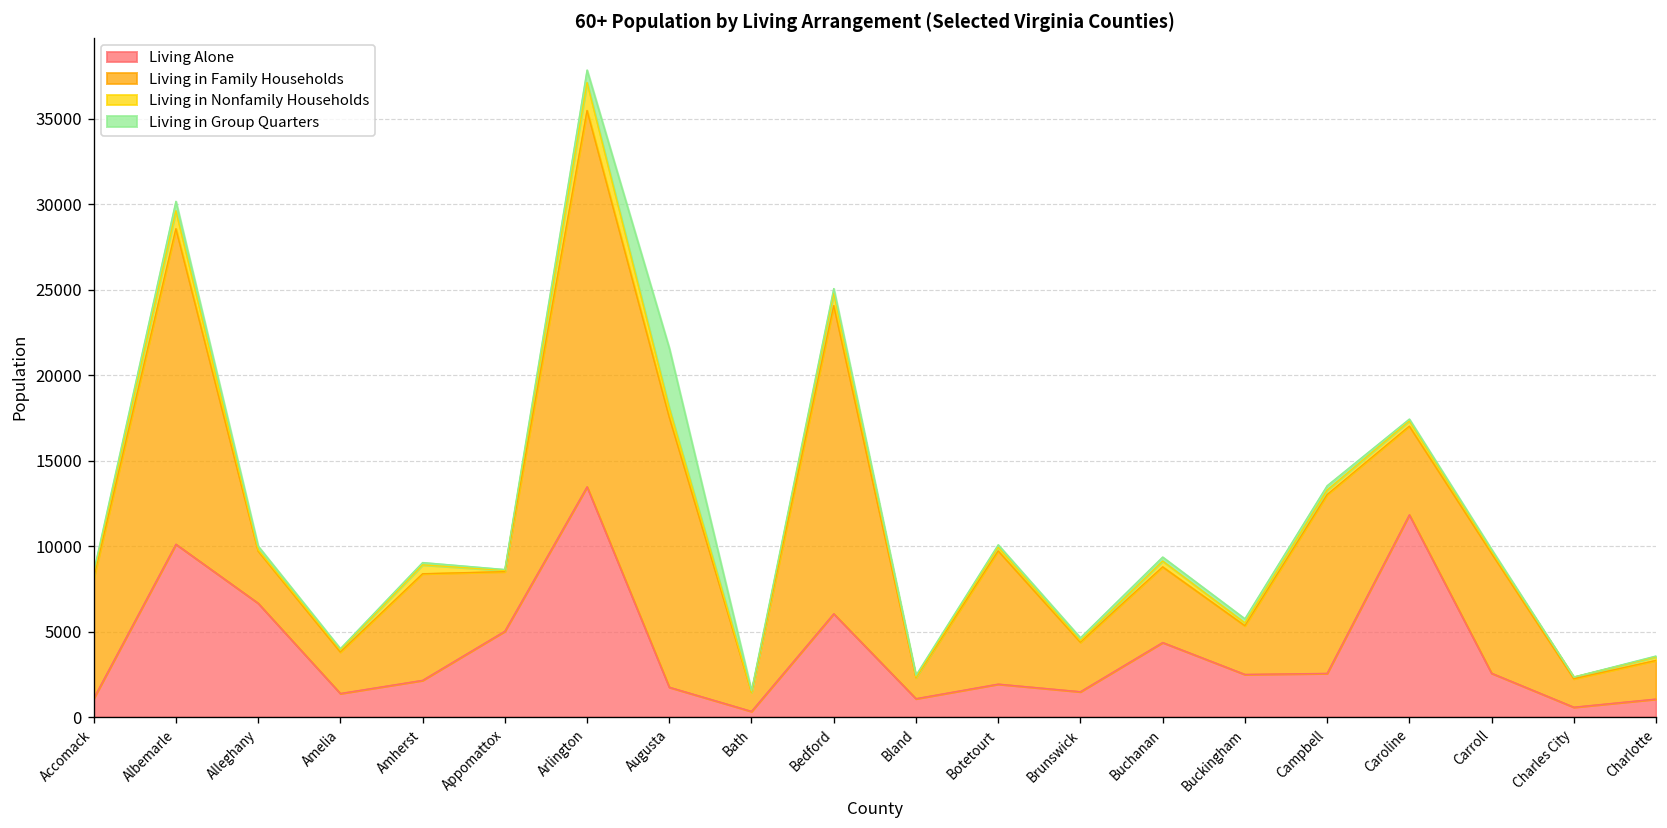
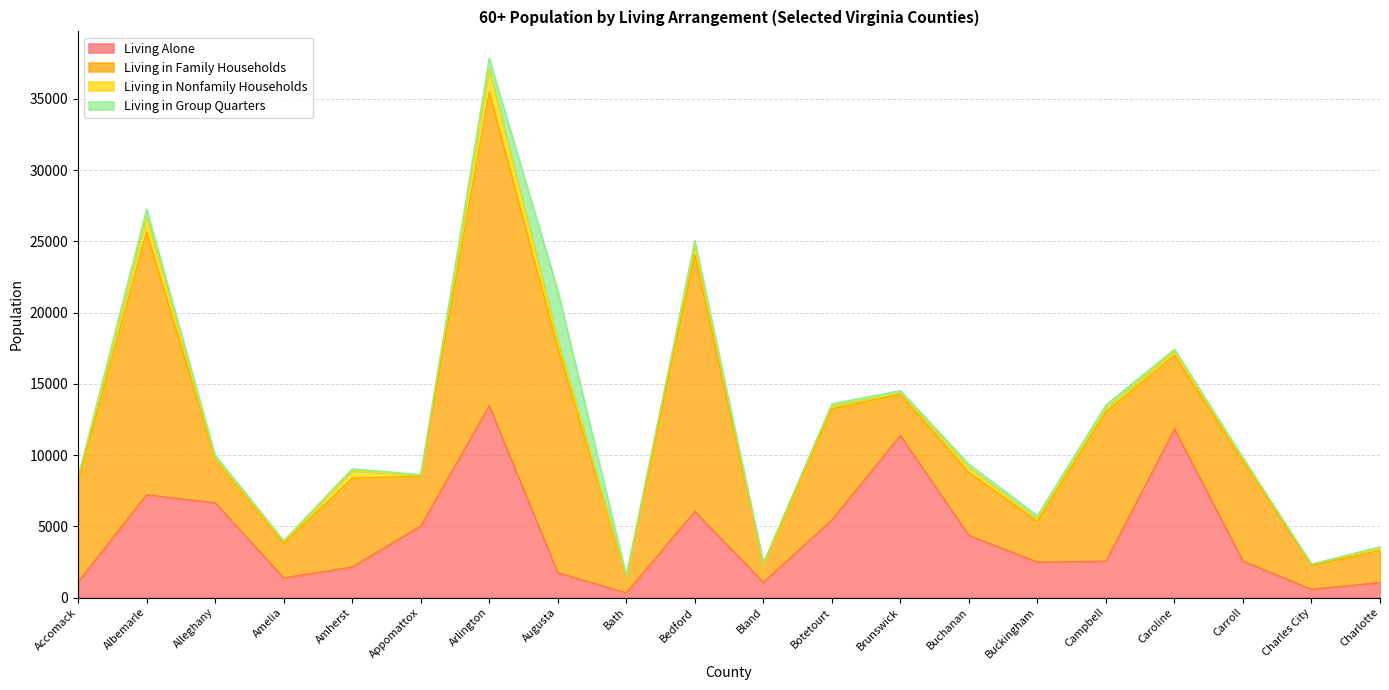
Living Alone, Albemarle: 10100 -> 7200
Living Alone, Botetourt: 1900 -> 5400
Living Alone, Brunswick: 1500 -> 11400
